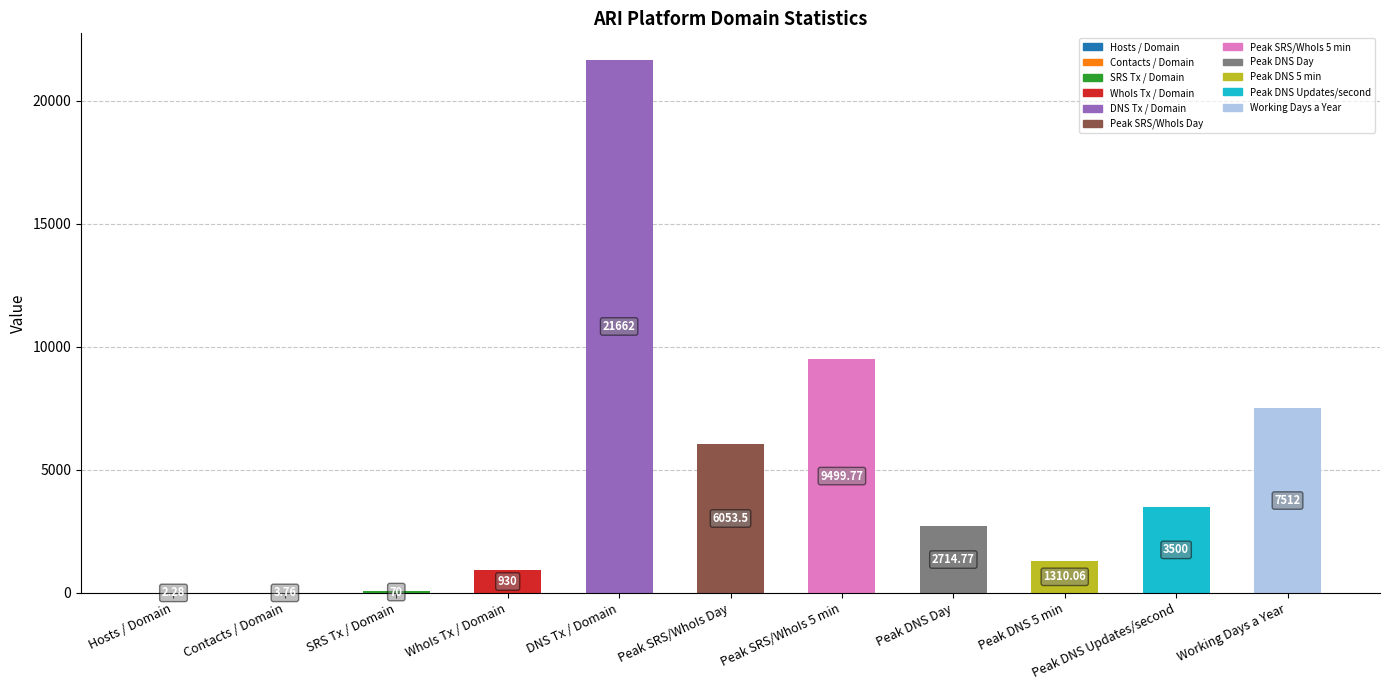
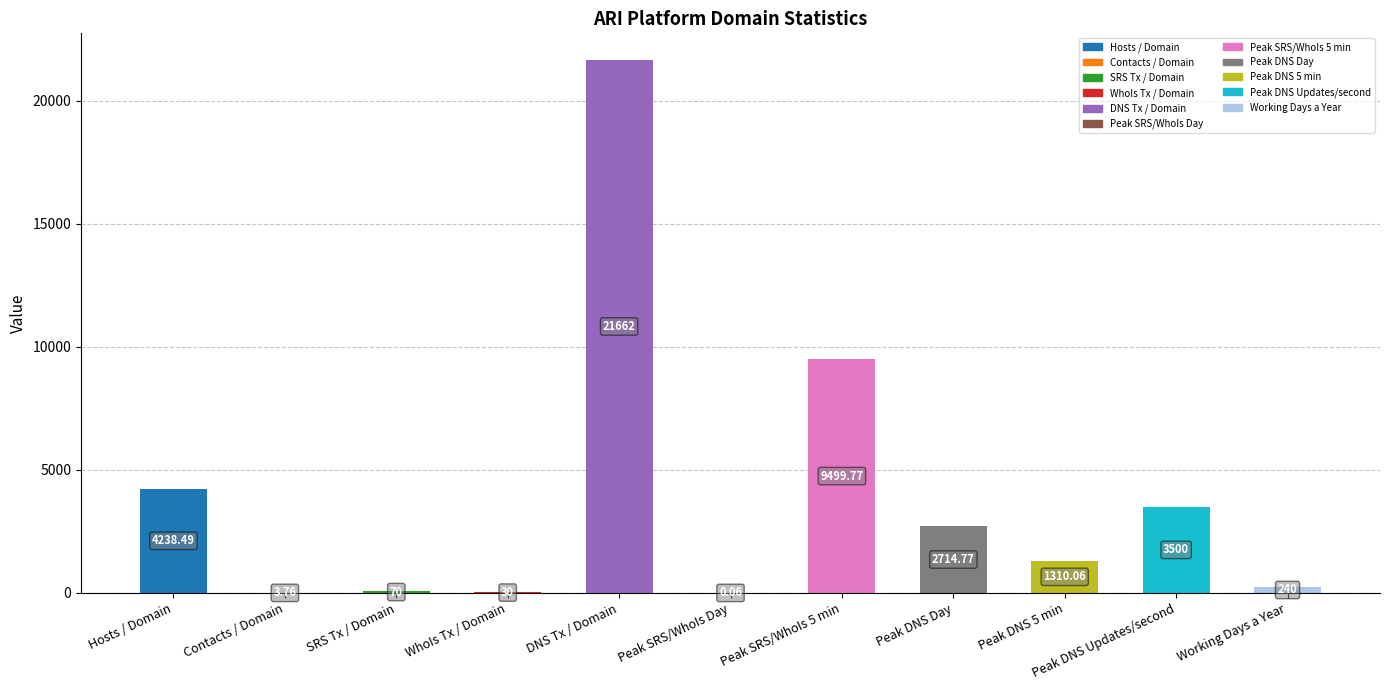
Hosts / Domain: 2.28 -> 4238.49
WhoIs Tx / Domain: 930 -> 30
Peak SRS/WhoIs Day: 6053.5 -> 0.06
Working Days a Year: 7512 -> 240
